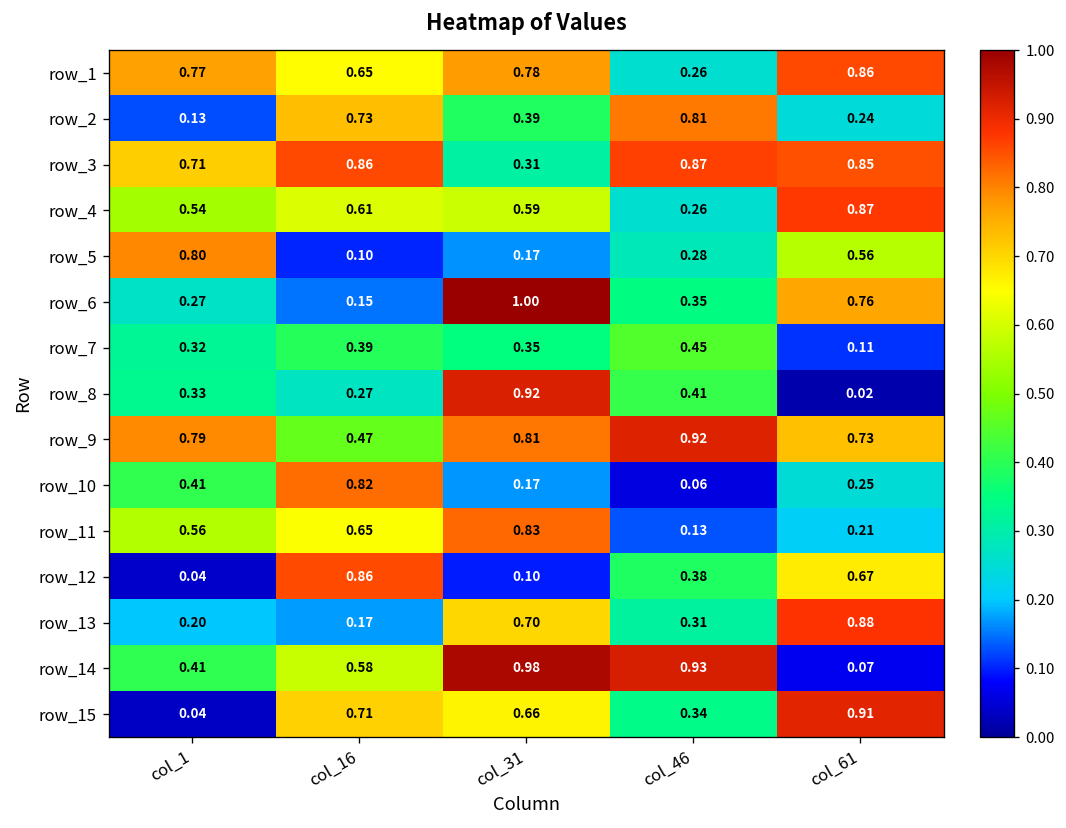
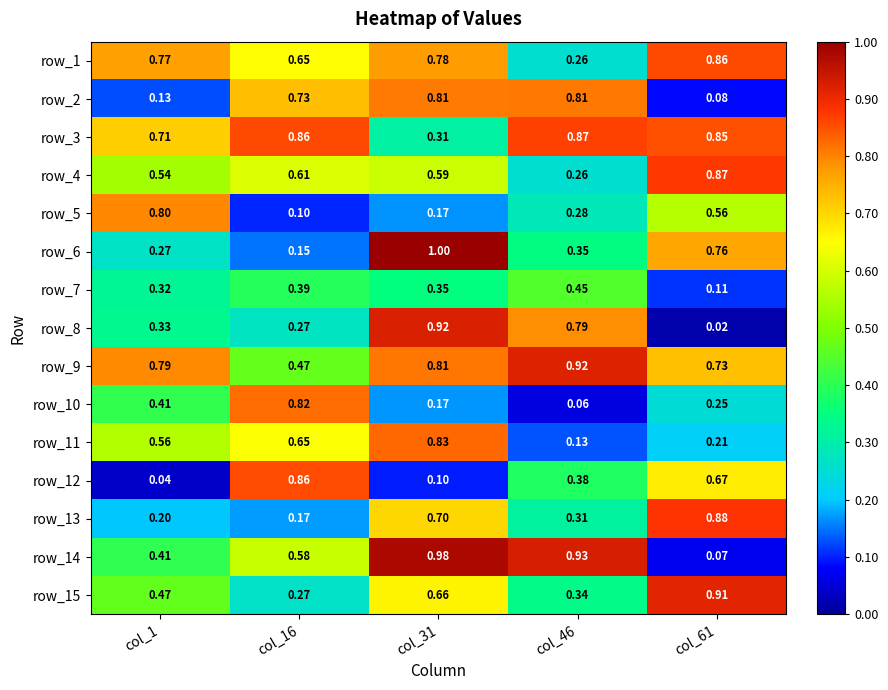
row_2, col_31: 0.39 -> 0.81
row_2, col_61: 0.24 -> 0.08
row_8, col_46: 0.41 -> 0.79
row_15, col_1: 0.04 -> 0.47
row_15, col_16: 0.71 -> 0.27
